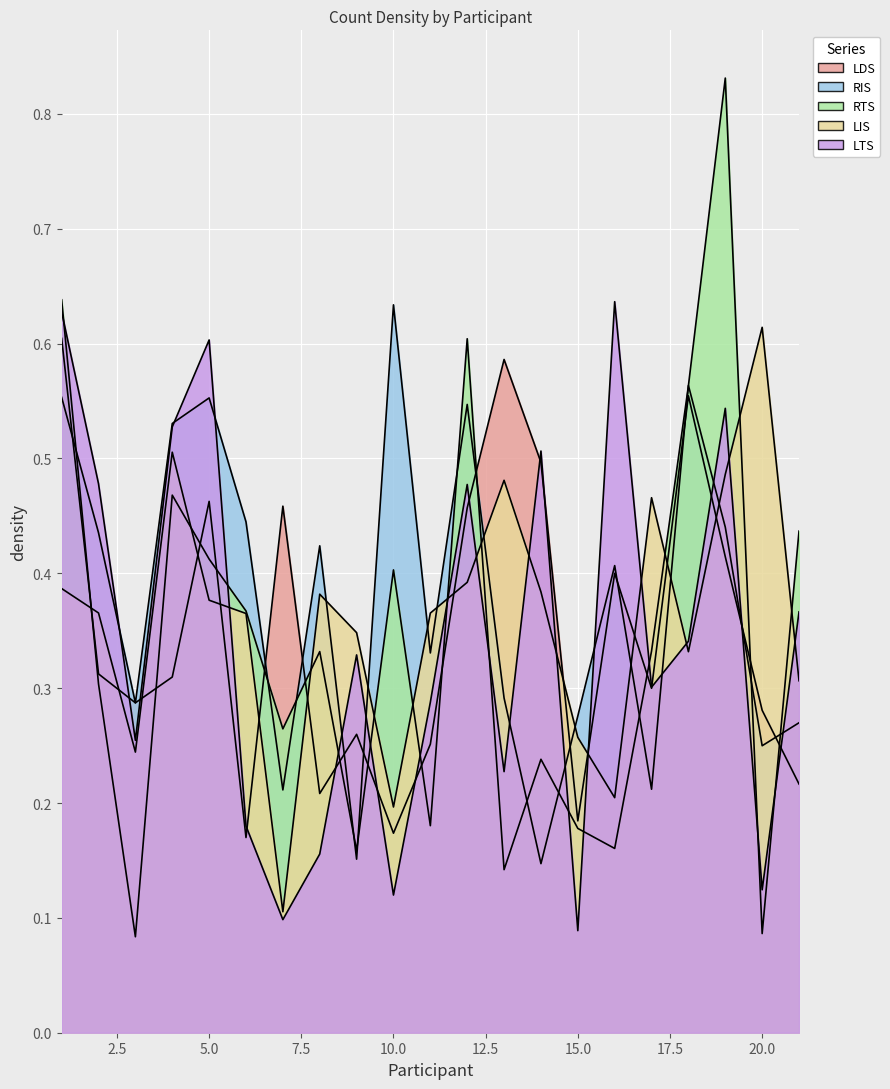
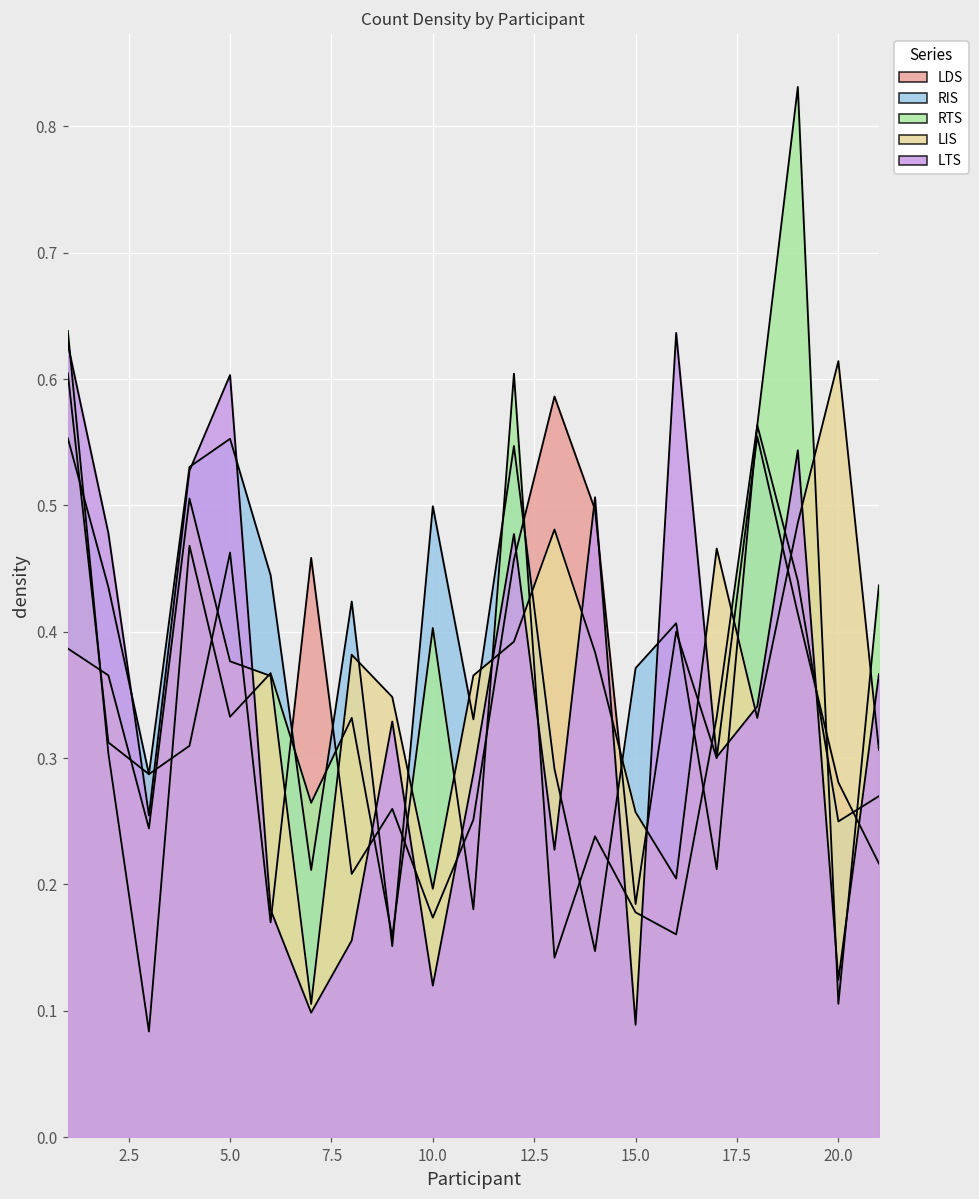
RTS, 5.0: 0.412 -> 0.333
RIS, 10.0: 0.634 -> 0.499
RIS, 15.0: 0.276 -> 0.371
RTS, 20.0: 0.086 -> 0.105
